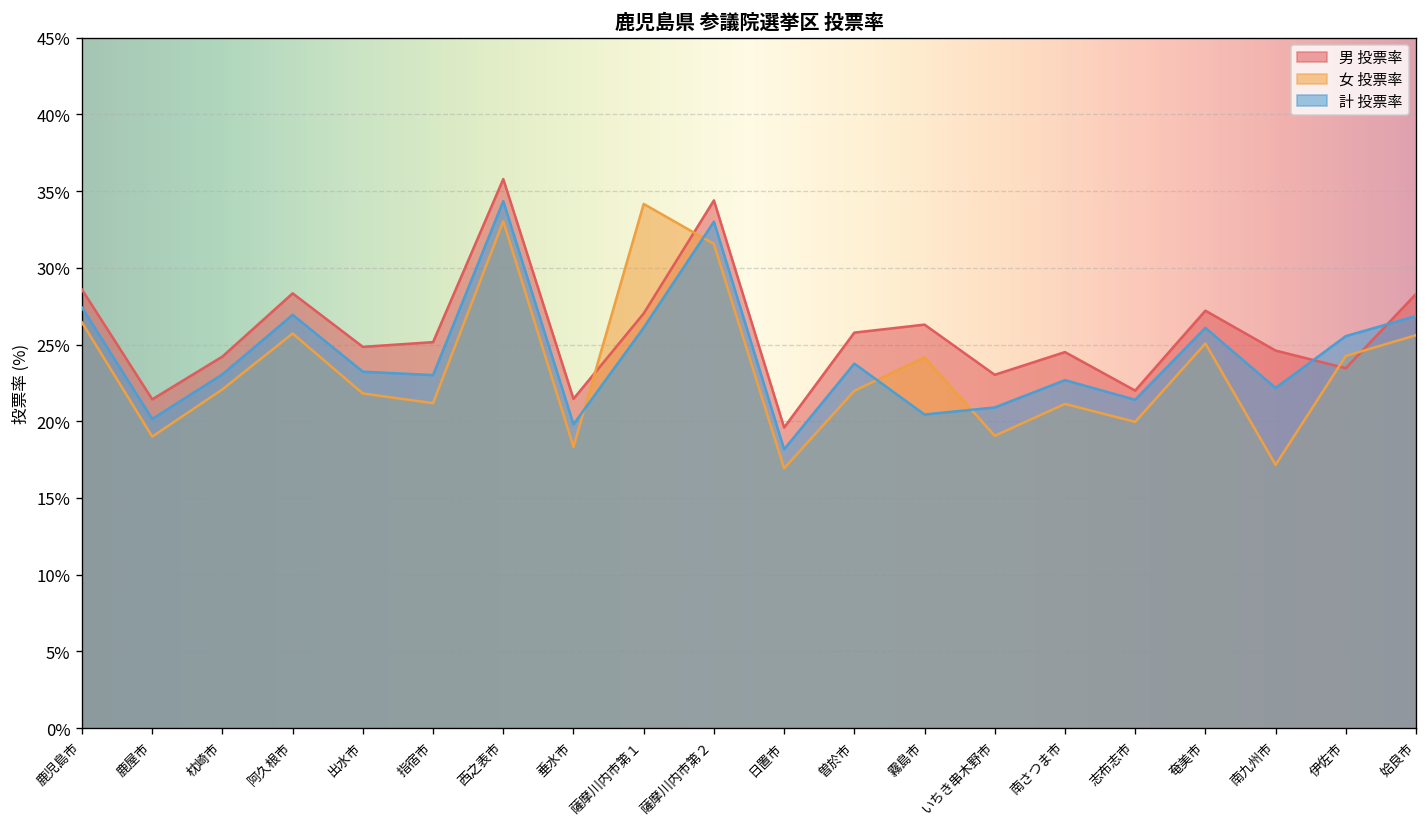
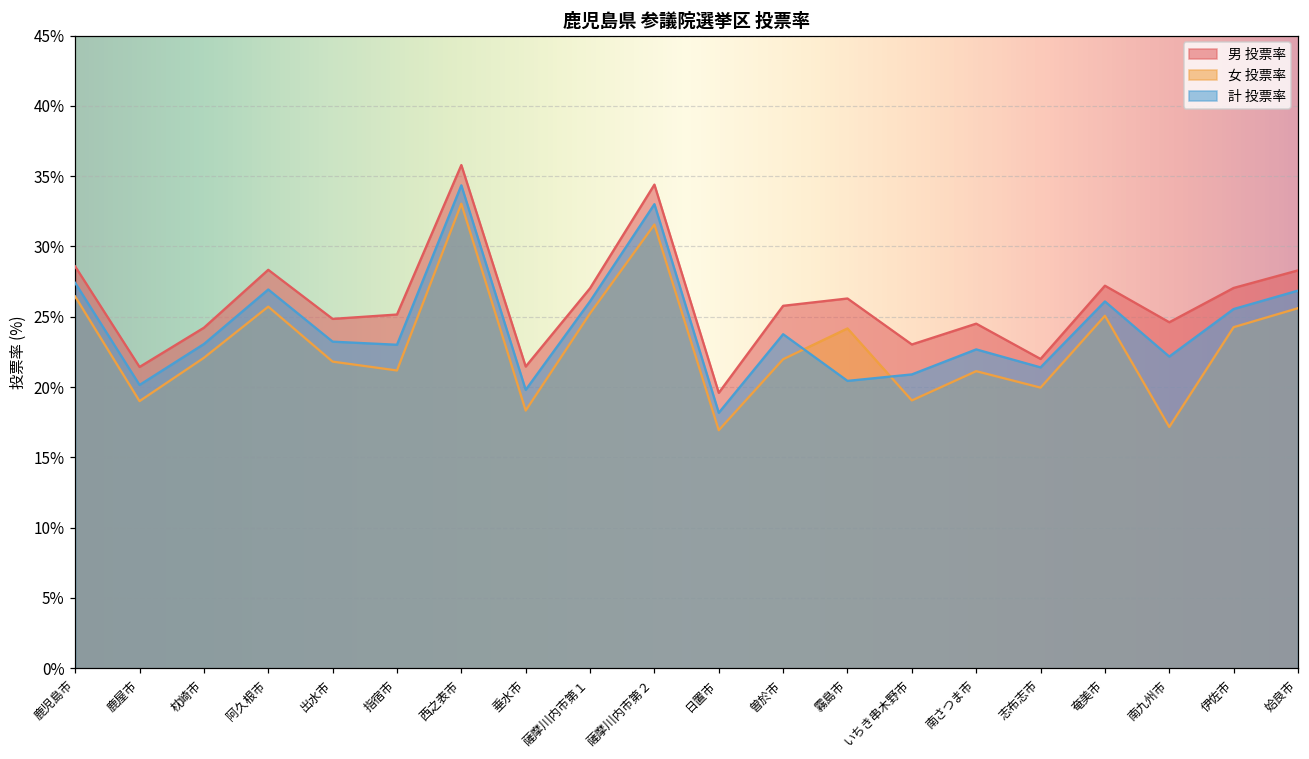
女 投票率, 薩摩川内市第１: 34.2% -> 25.2%
男 投票率, 伊佐市: 23.5% -> 27.1%
